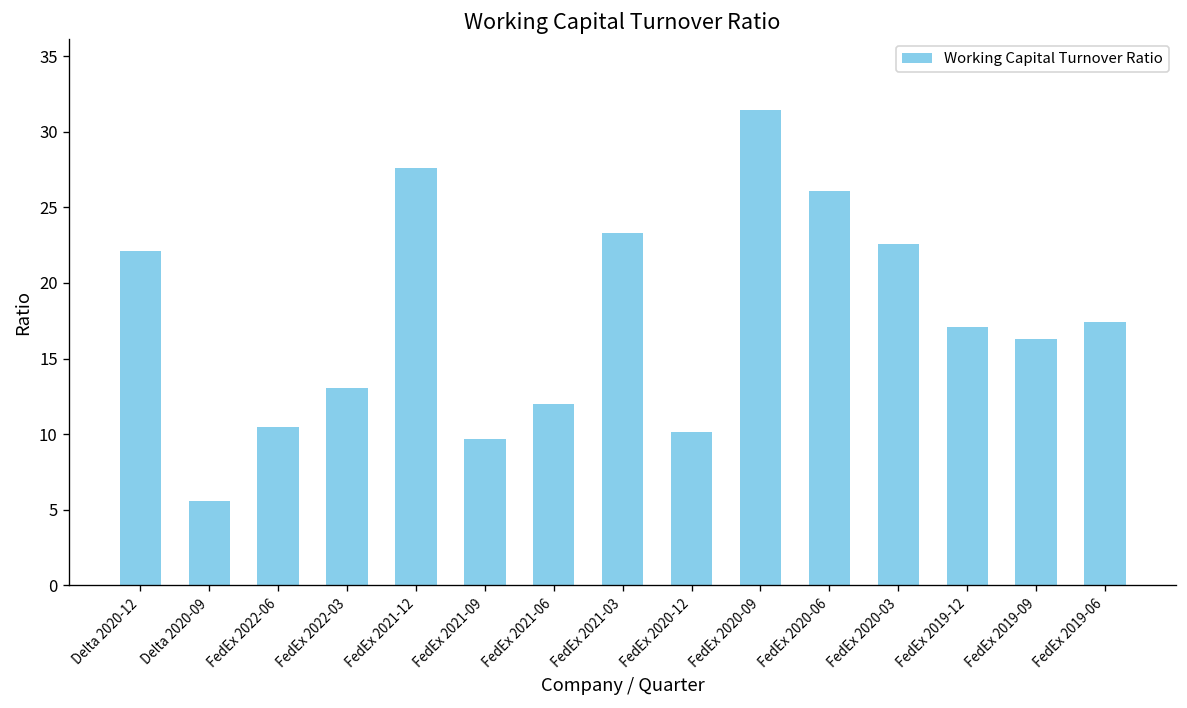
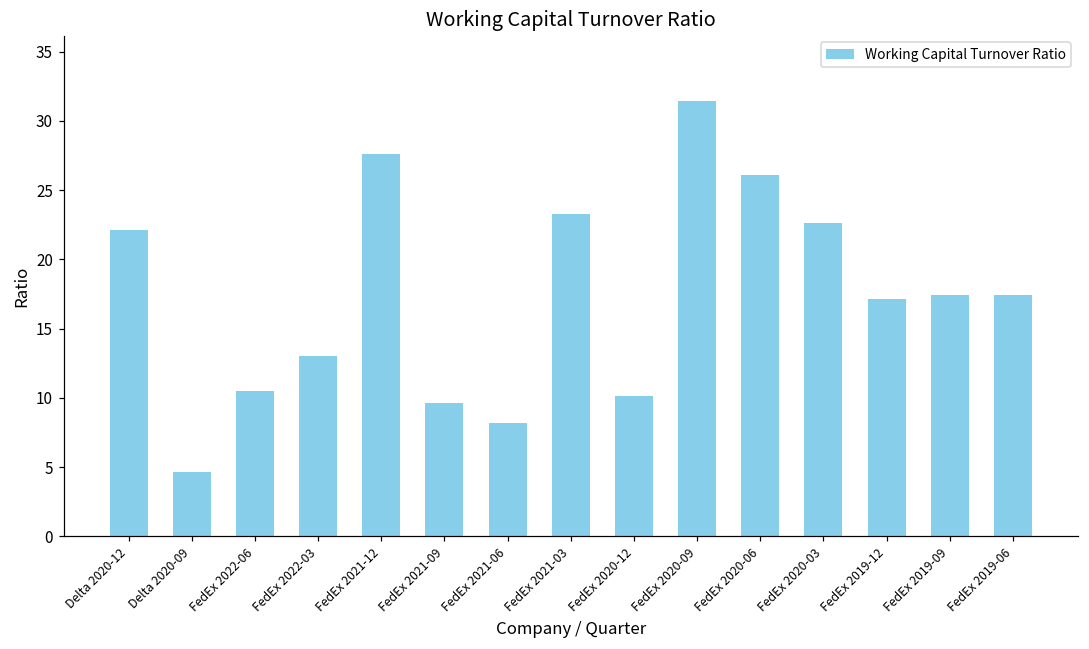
Delta 2020-09: 5.6 -> 4.6
FedEx 2021-06: 12.0 -> 8.2
FedEx 2019-09: 16.3 -> 17.5
